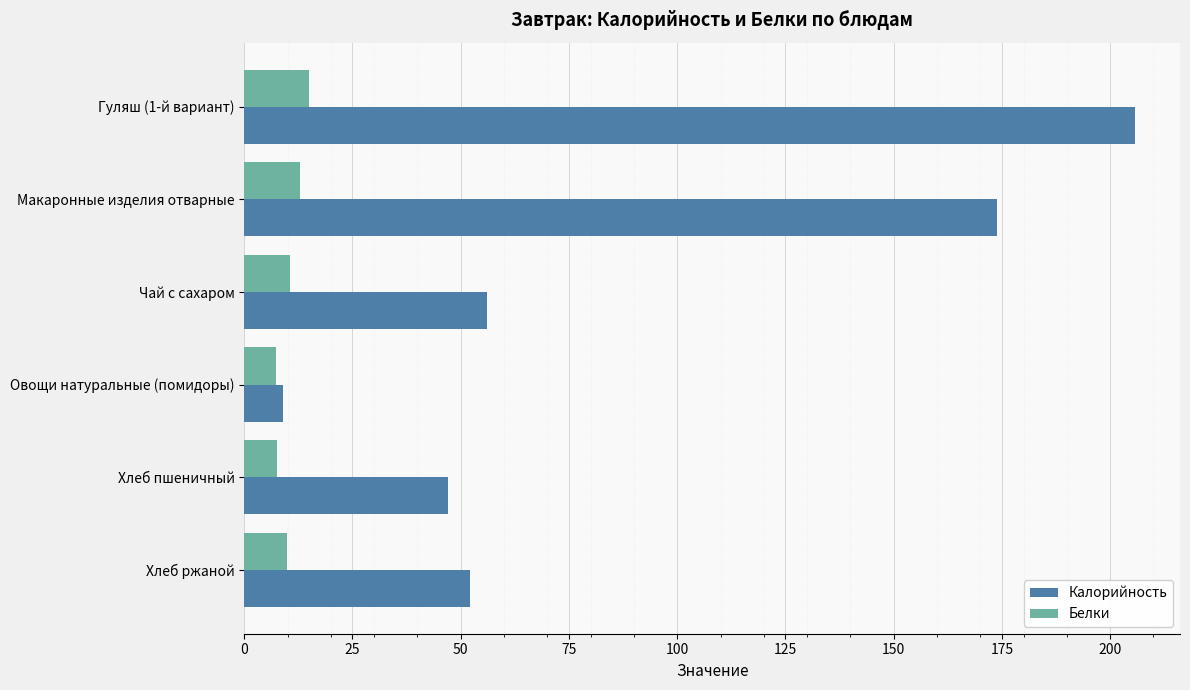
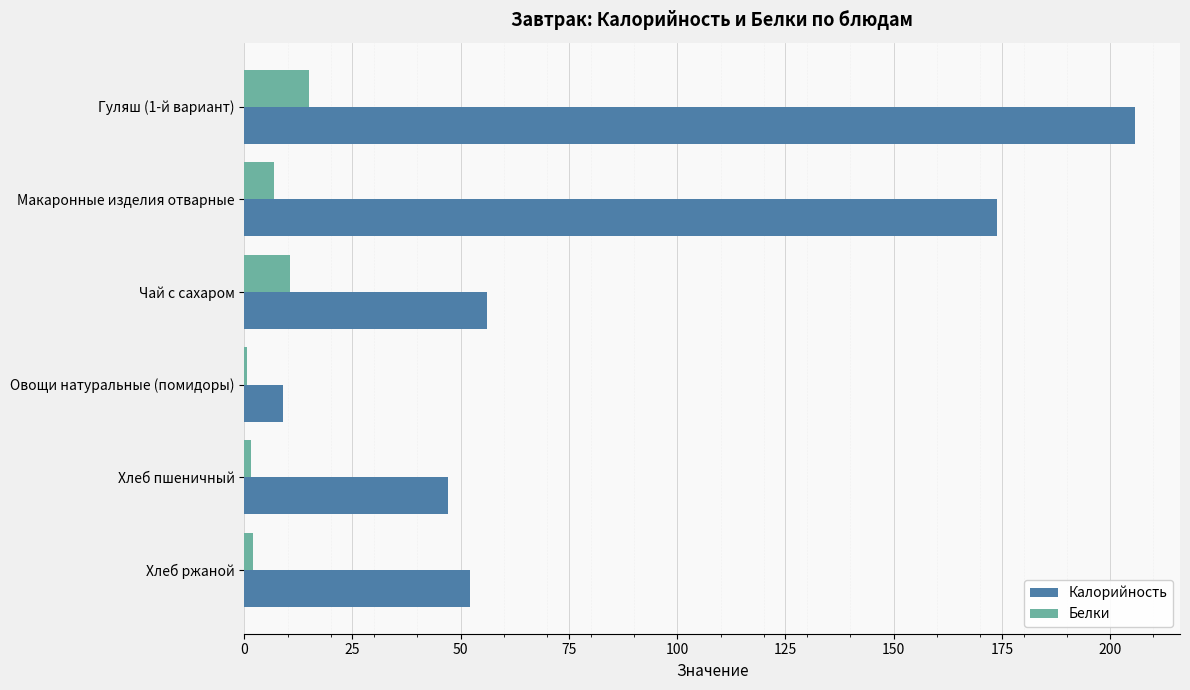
Белки, Макаронные изделия отварные: 13 -> 7
Белки, Овощи натуральные (помидоры): 7 -> 1
Белки, Хлеб пшеничный: 7 -> 2
Белки, Хлеб ржаной: 10 -> 2
